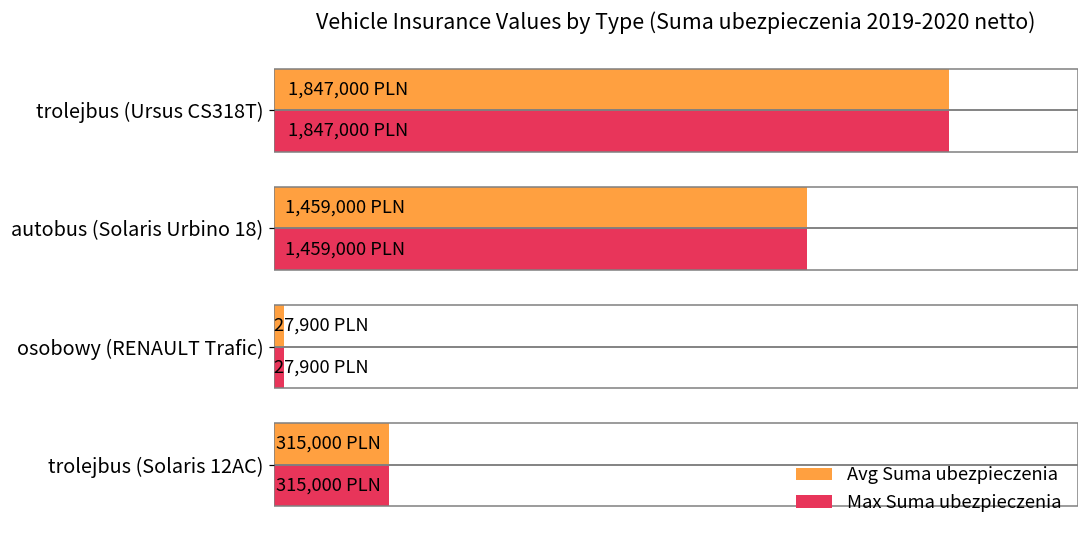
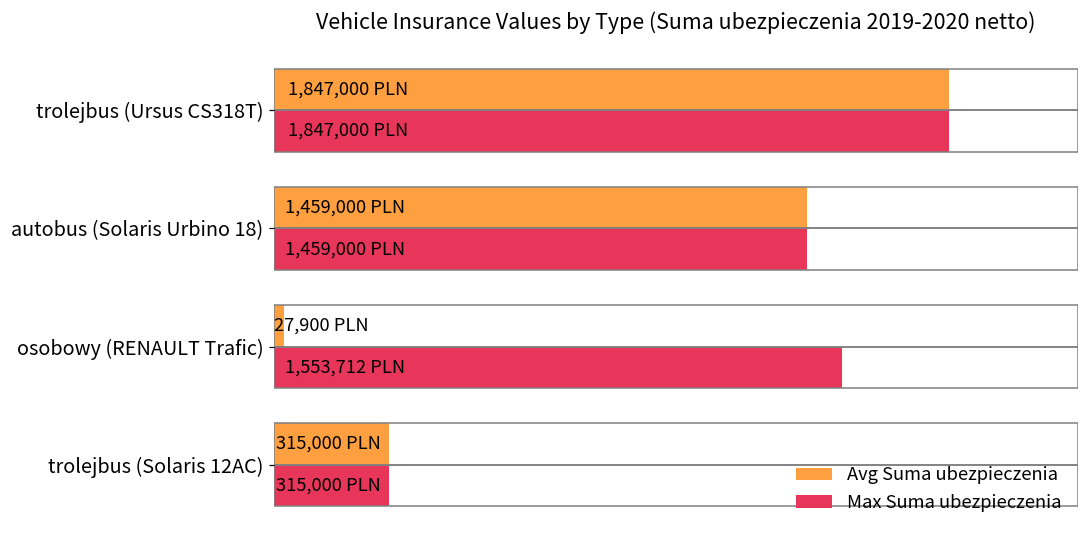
Max Suma ubezpieczenia, osobowy (RENAULT Trafic): 27,900 -> 1,553,712
